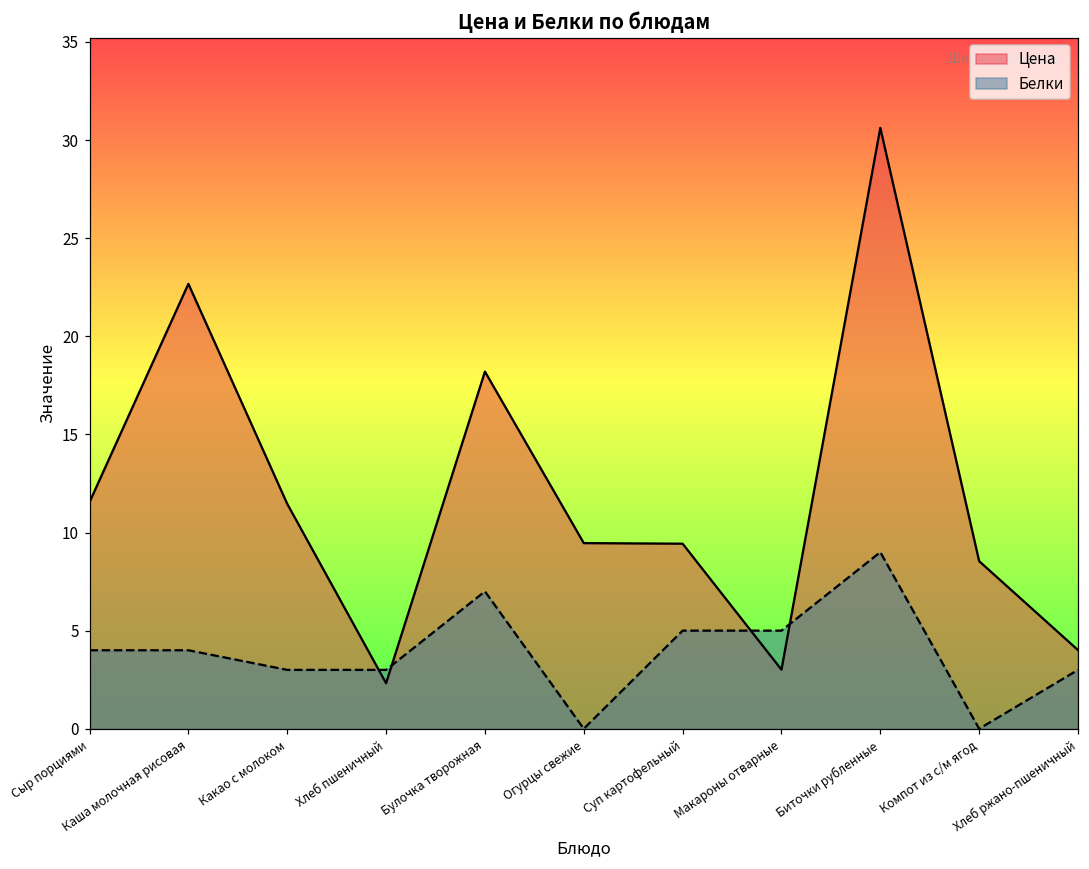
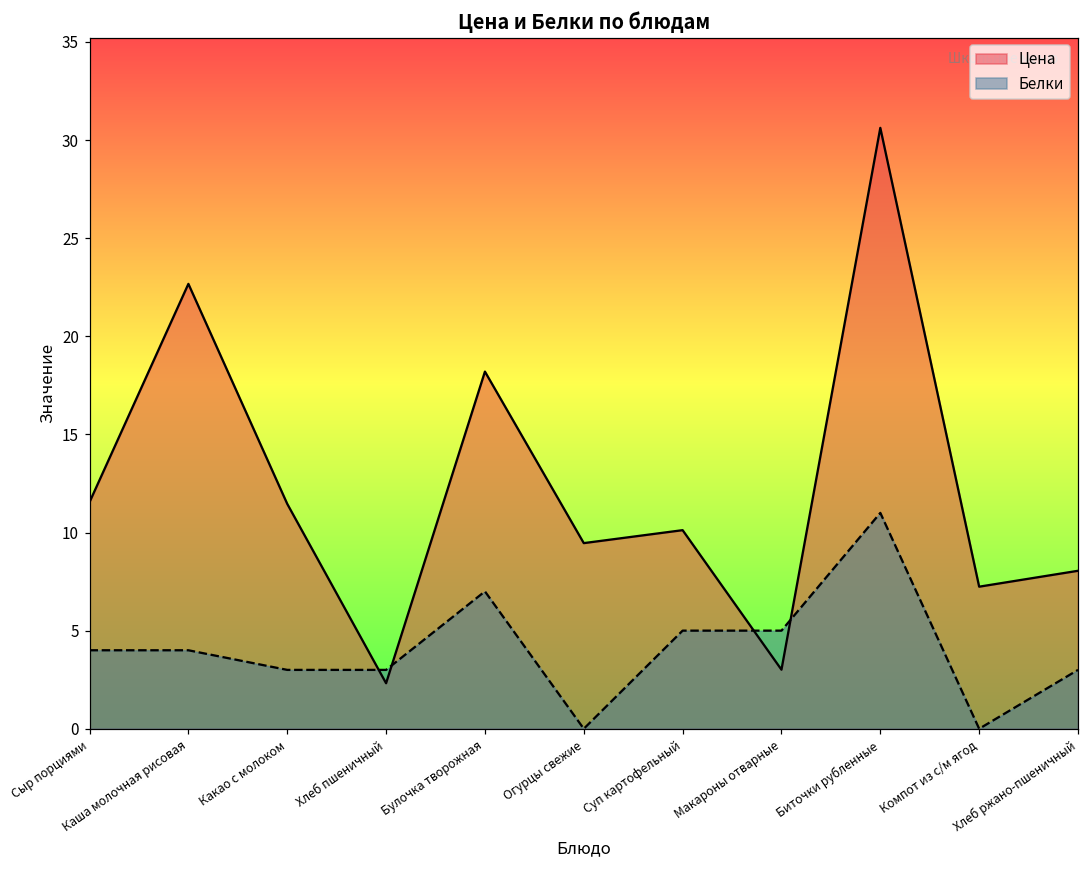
Цена, Суп картофельный: 9.4 -> 10.1
Белки, Биточки рубленные: 9 -> 11
Цена, Компот из с/м ягод: 8.5 -> 7.2
Цена, Хлеб ржано-пшеничный: 4.0 -> 8.1
